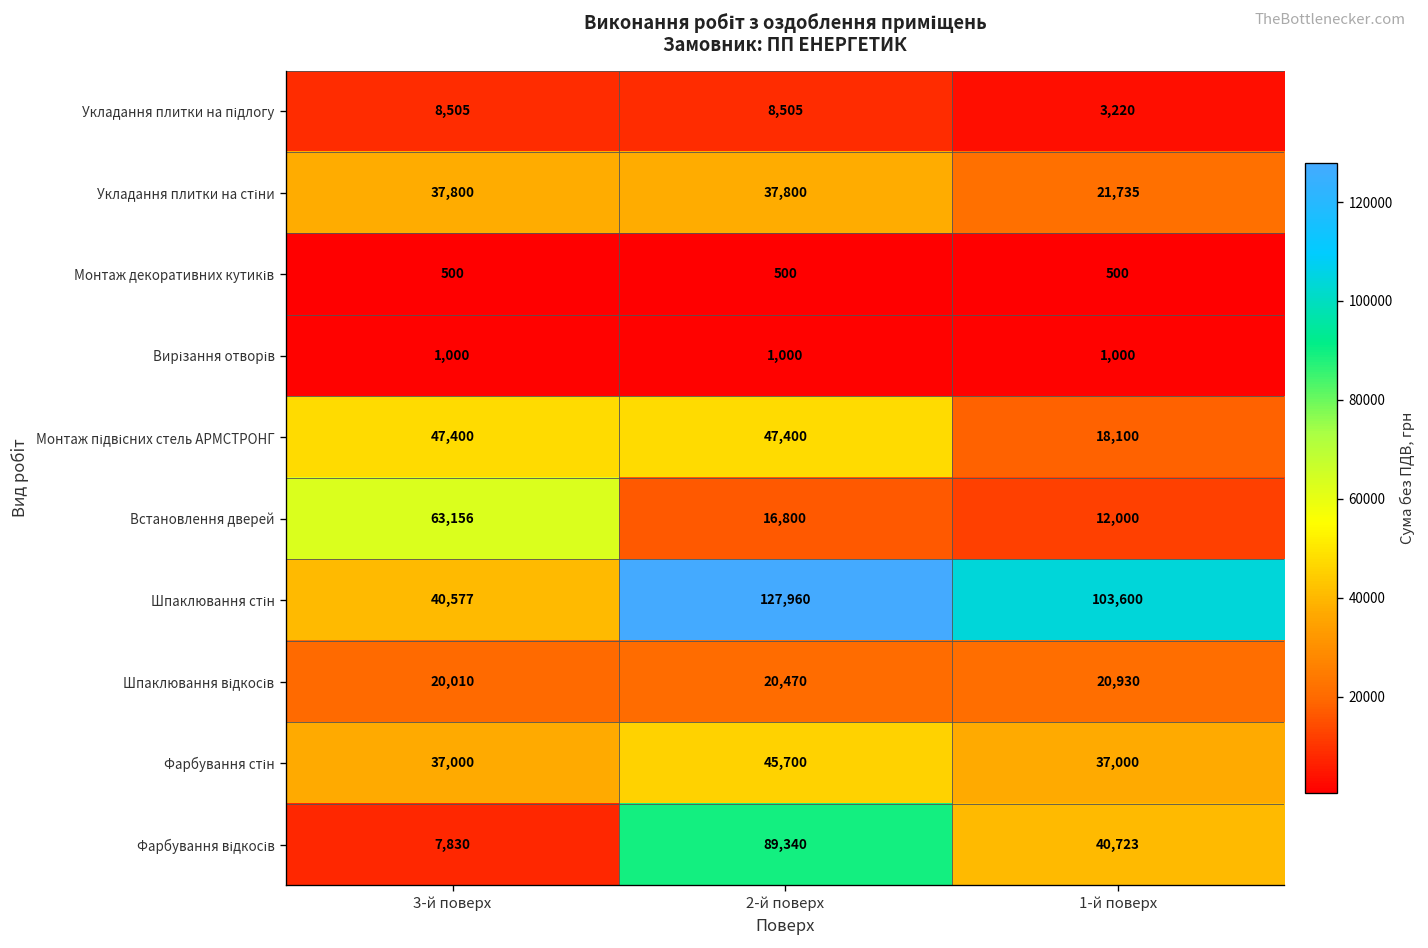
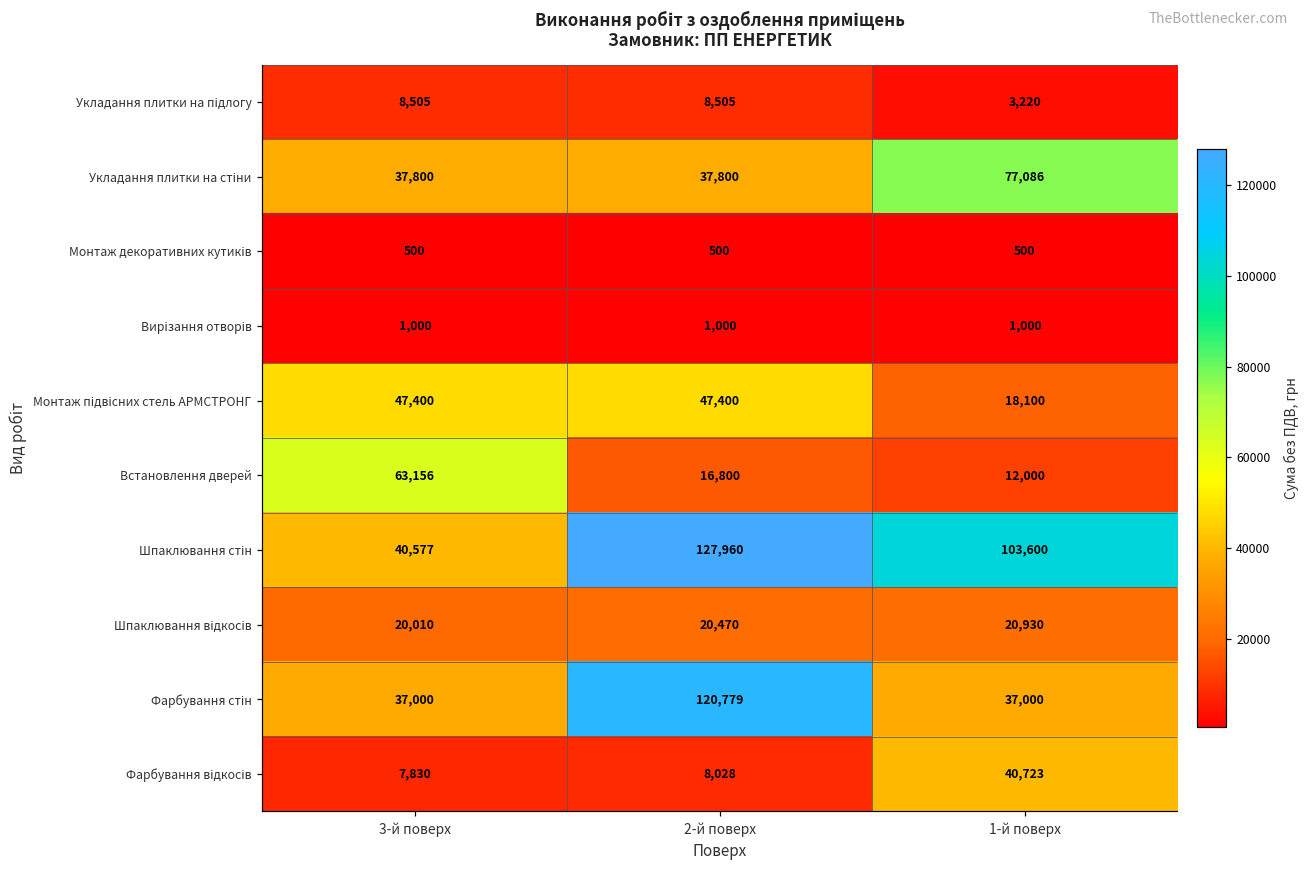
Укладання плитки на стіни, 1-й поверх: 21,735 -> 77,086
Фарбування стін, 2-й поверх: 45,700 -> 120,779
Фарбування відкосів, 2-й поверх: 89,340 -> 8,028
